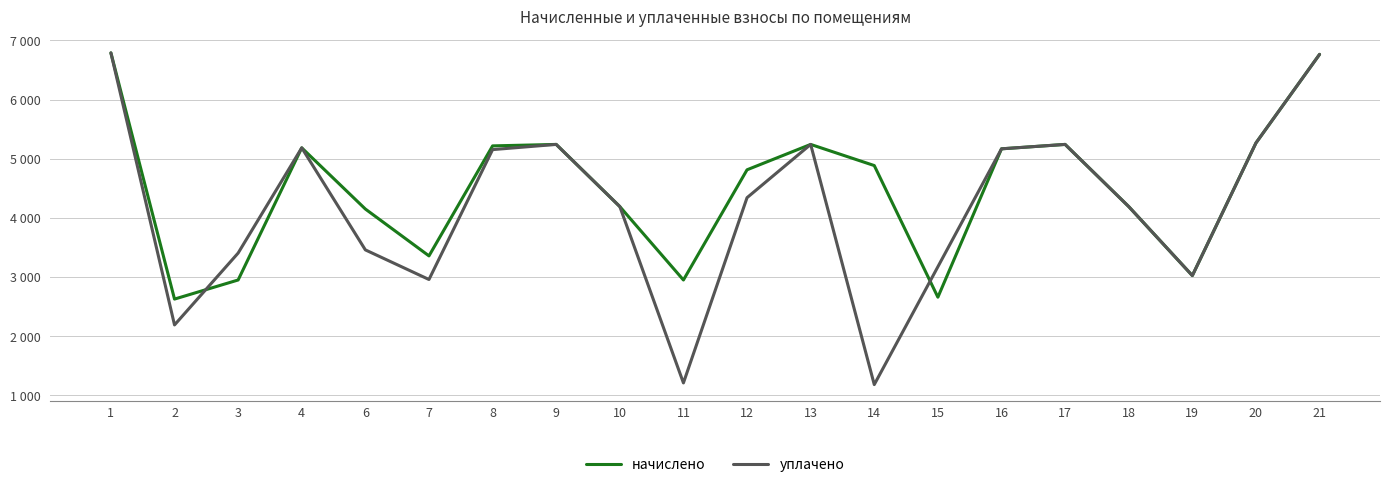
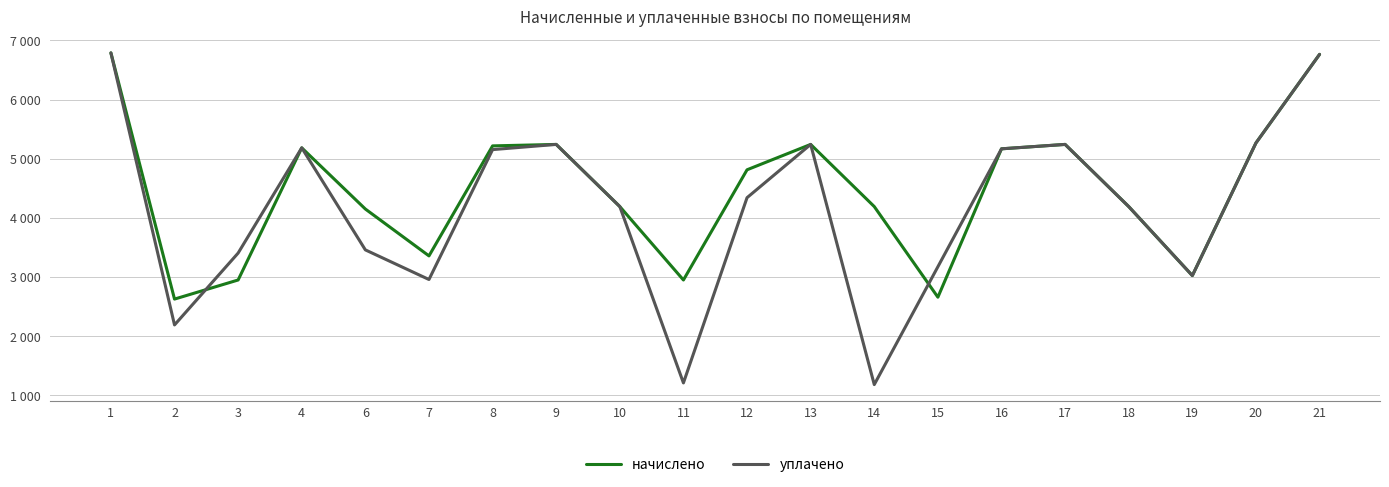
начислено, 14: 4900 -> 4200
